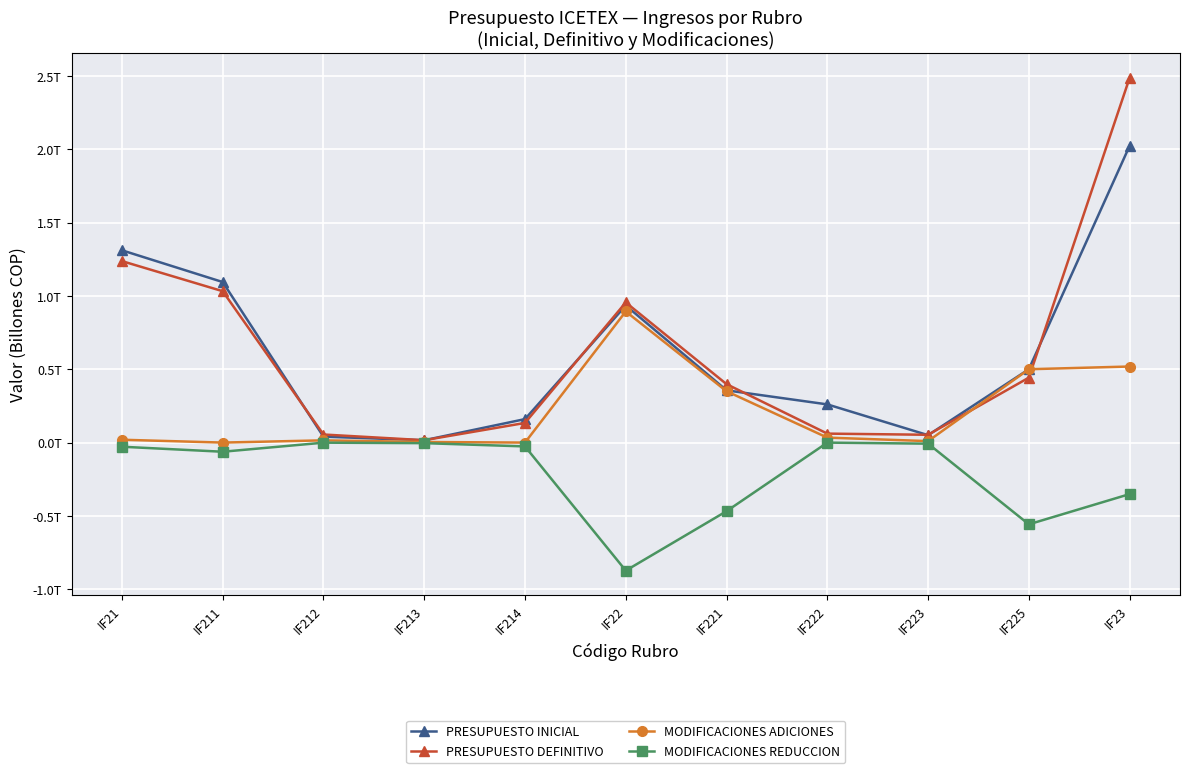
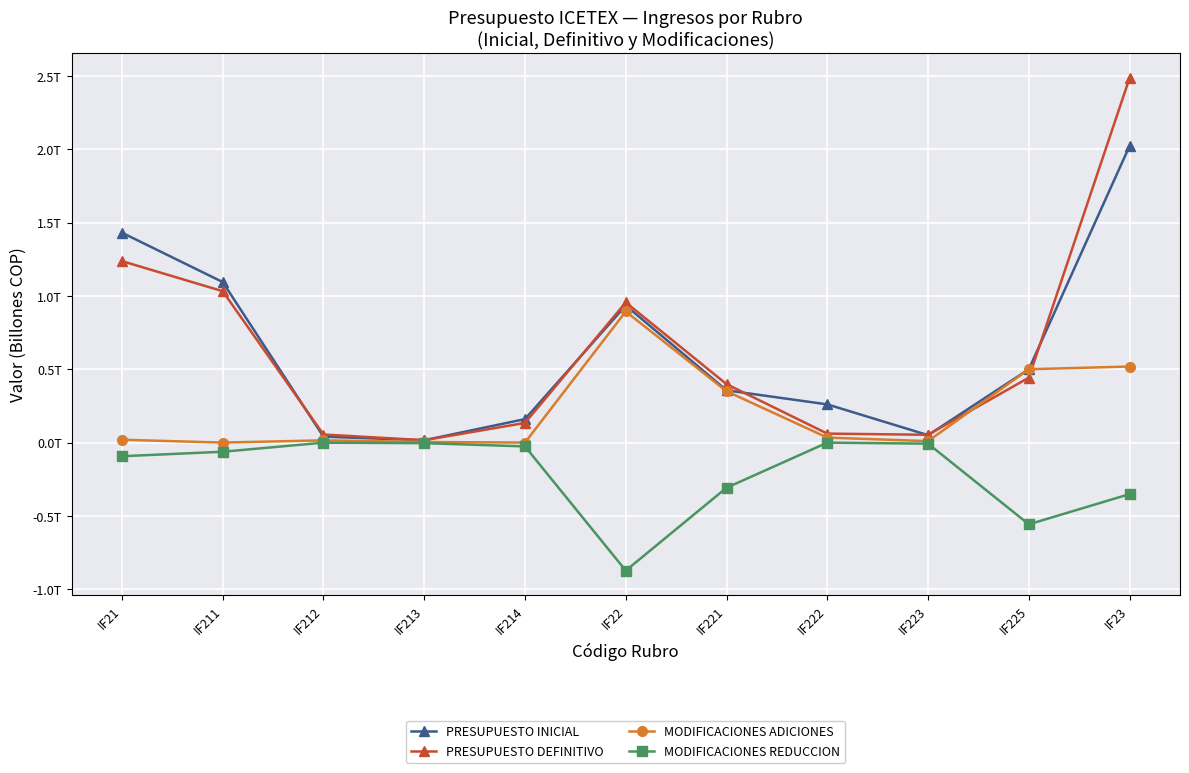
PRESUPUESTO INICIAL, IF21: 1.31T -> 1.43T
MODIFICACIONES REDUCCION, IF21: -0.03T -> -0.09T
MODIFICACIONES REDUCCION, IF221: -0.47T -> -0.31T
